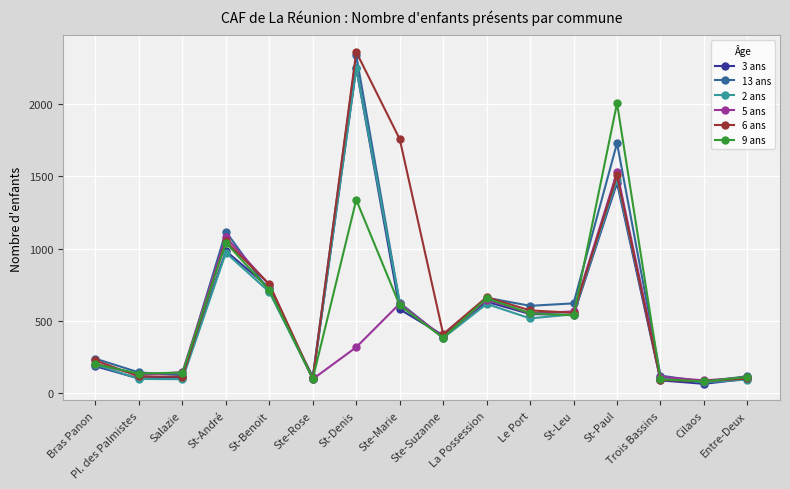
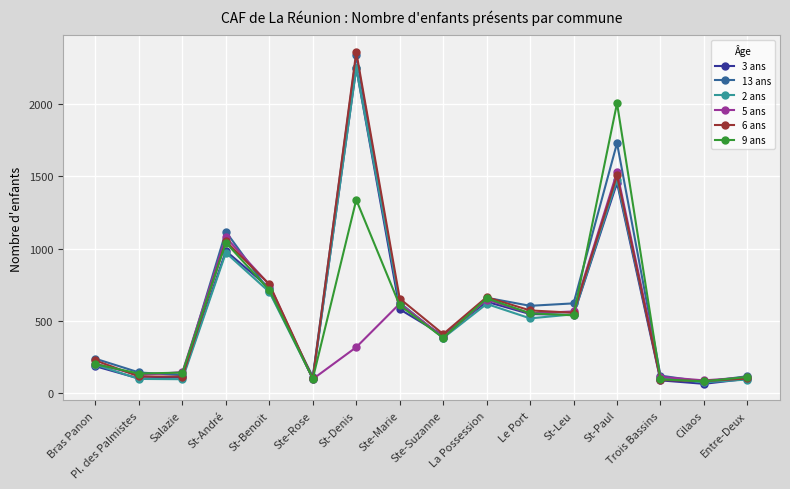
6 ans, Ste-Marie: 1760 -> 650
